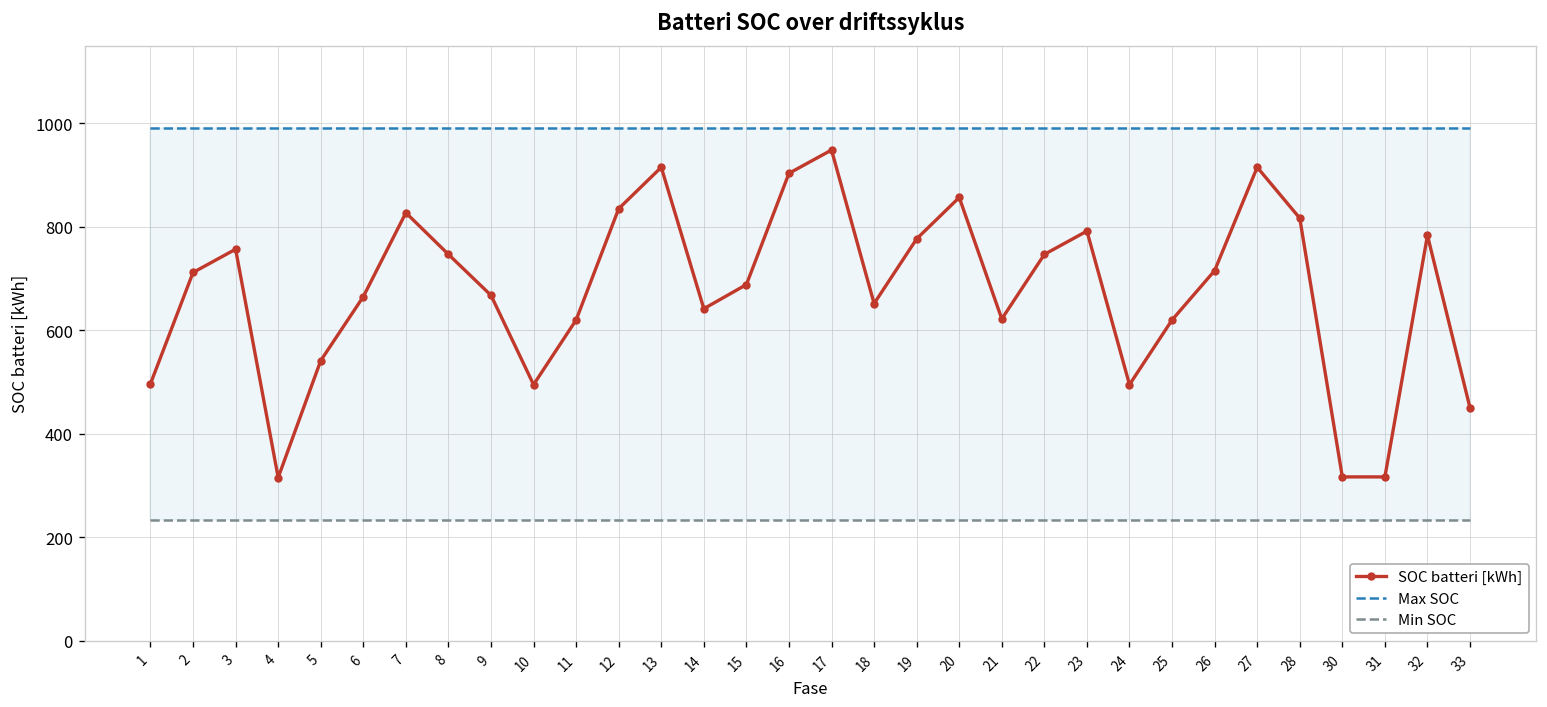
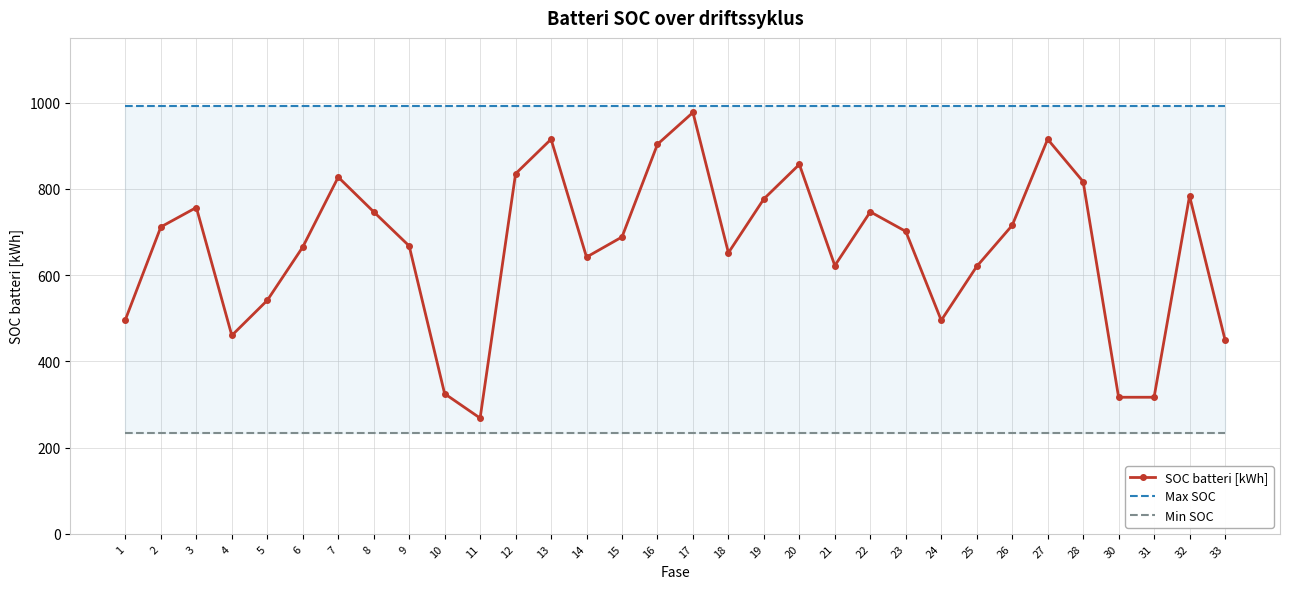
SOC batteri [kWh], 4: 320 -> 460
SOC batteri [kWh], 10: 500 -> 320
SOC batteri [kWh], 11: 620 -> 270
SOC batteri [kWh], 17: 950 -> 980
SOC batteri [kWh], 23: 790 -> 700
